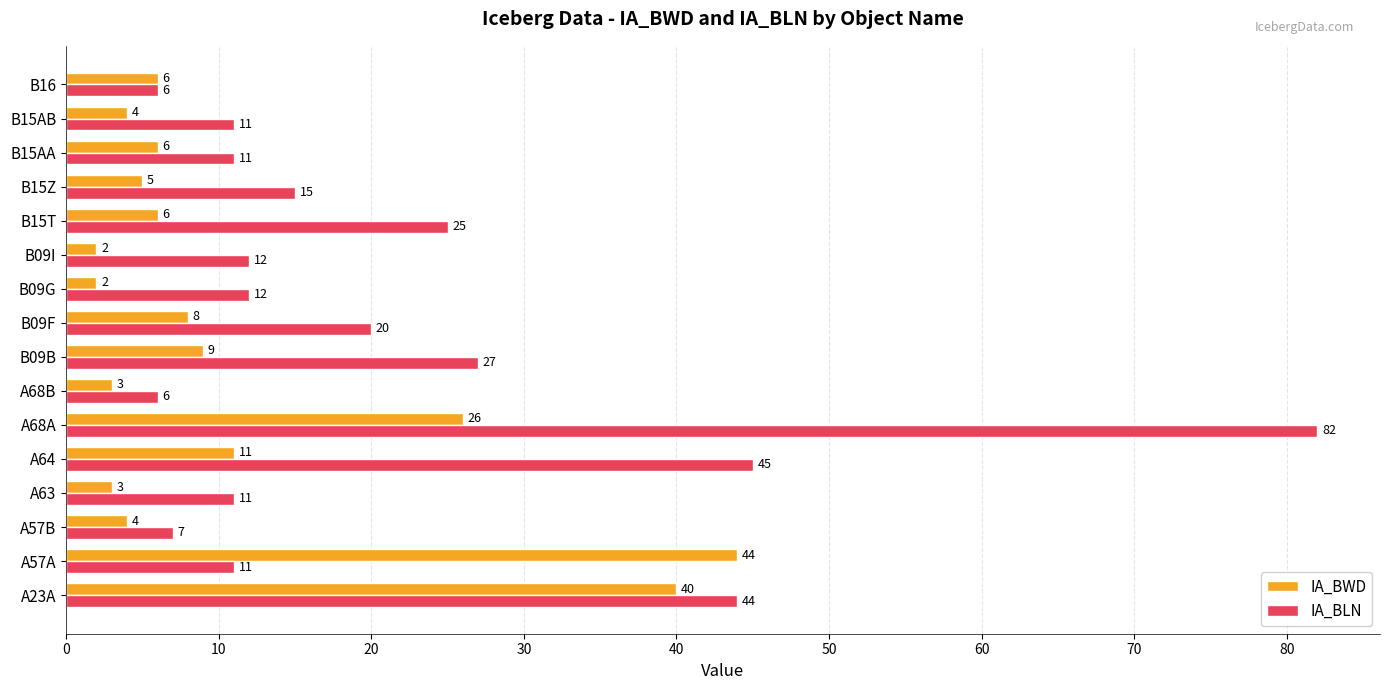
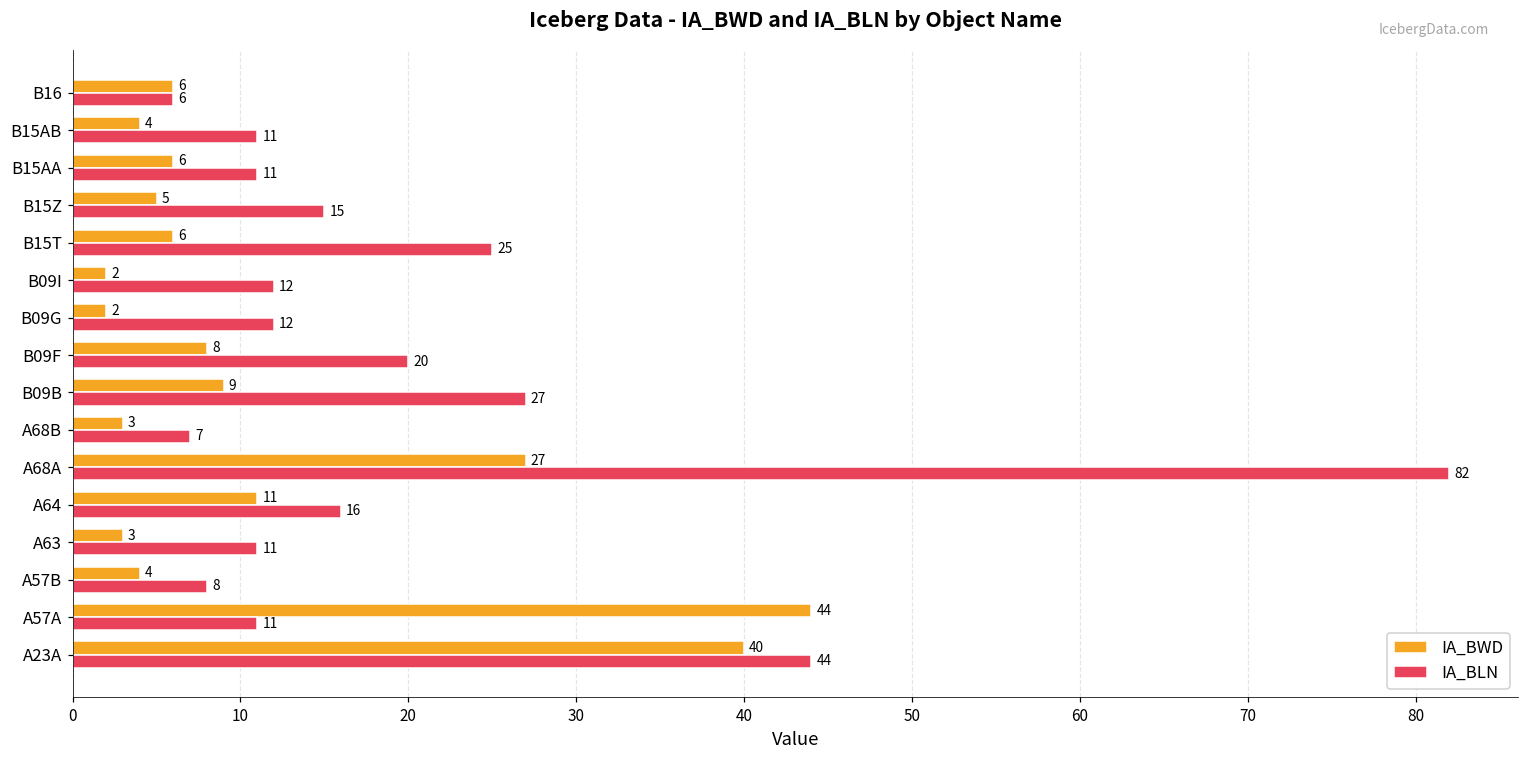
IA_BLN, A68B: 6 -> 7
IA_BWD, A68A: 26 -> 27
IA_BLN, A64: 45 -> 16
IA_BLN, A57B: 7 -> 8
